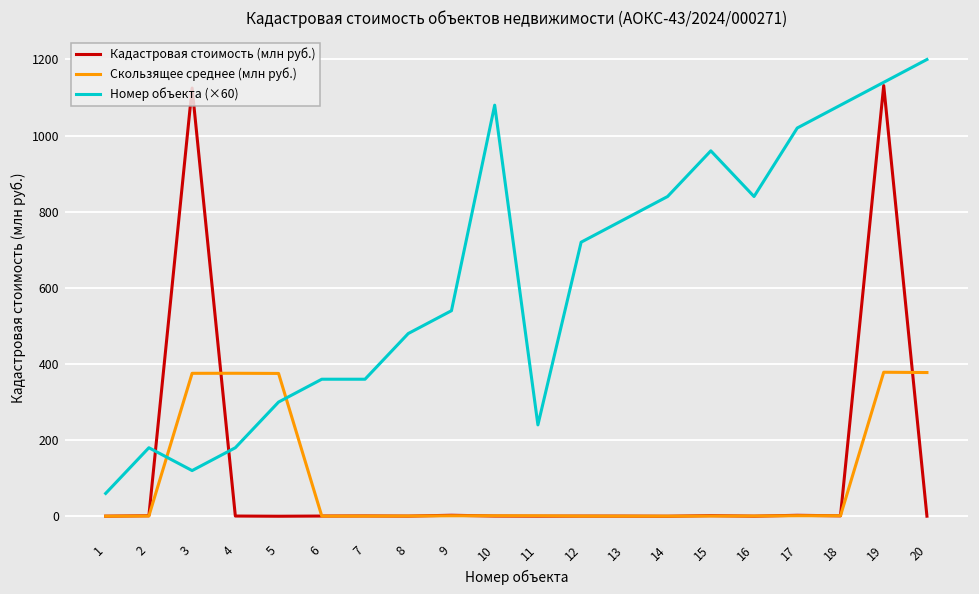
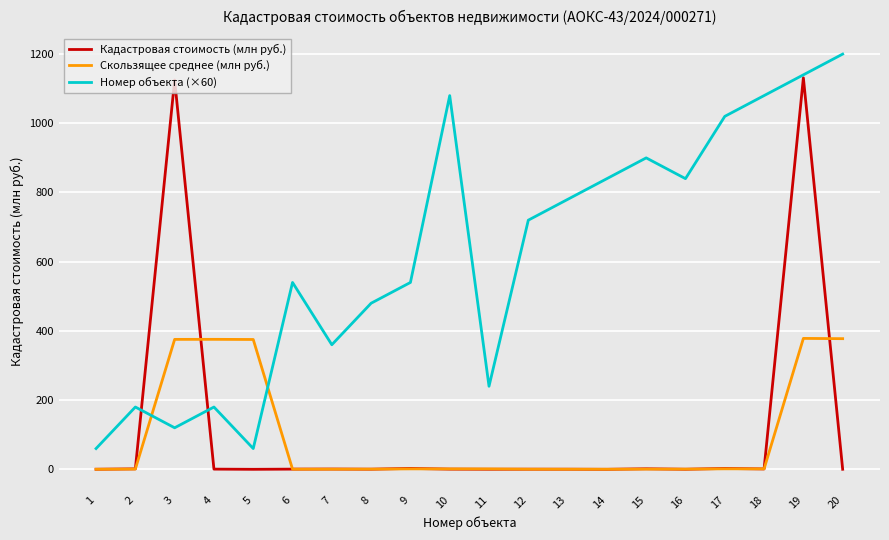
Номер объекта (×60), 5: 300 -> 60
Номер объекта (×60), 6: 360 -> 540
Номер объекта (×60), 15: 960 -> 900
